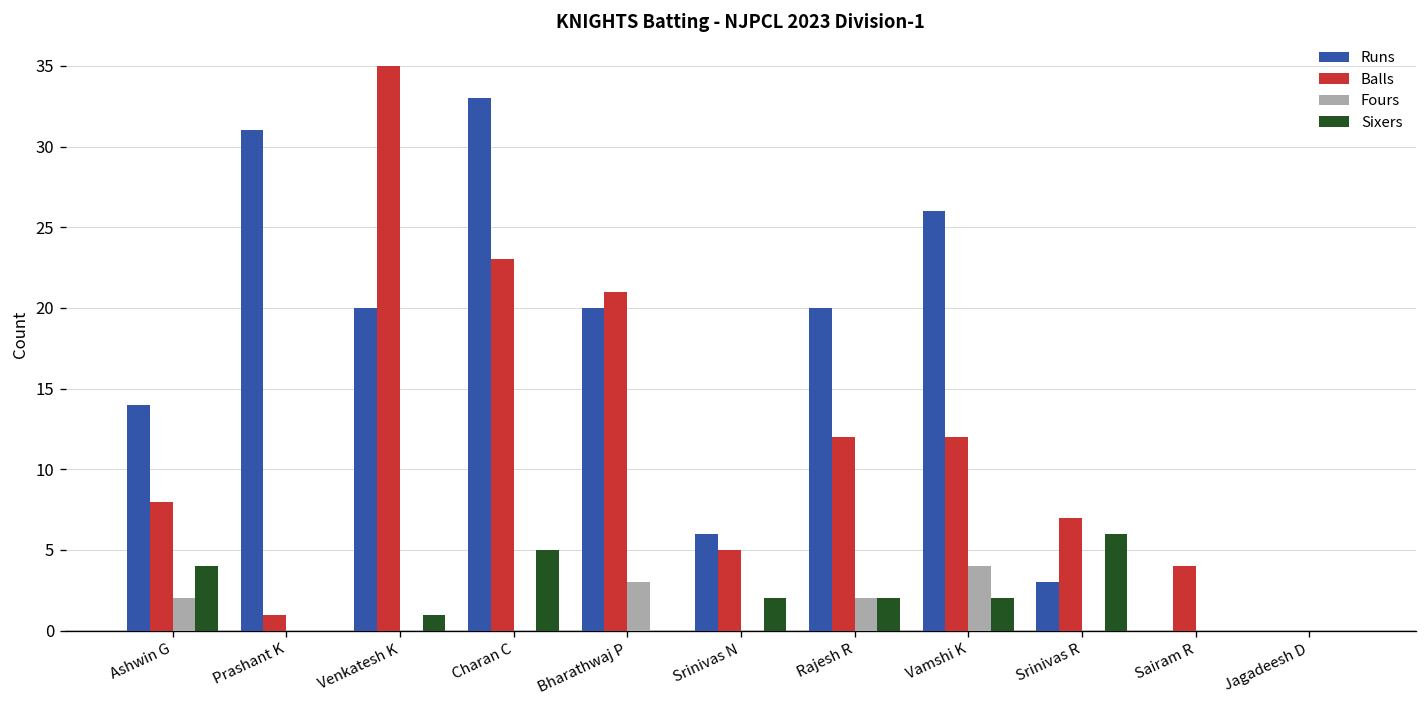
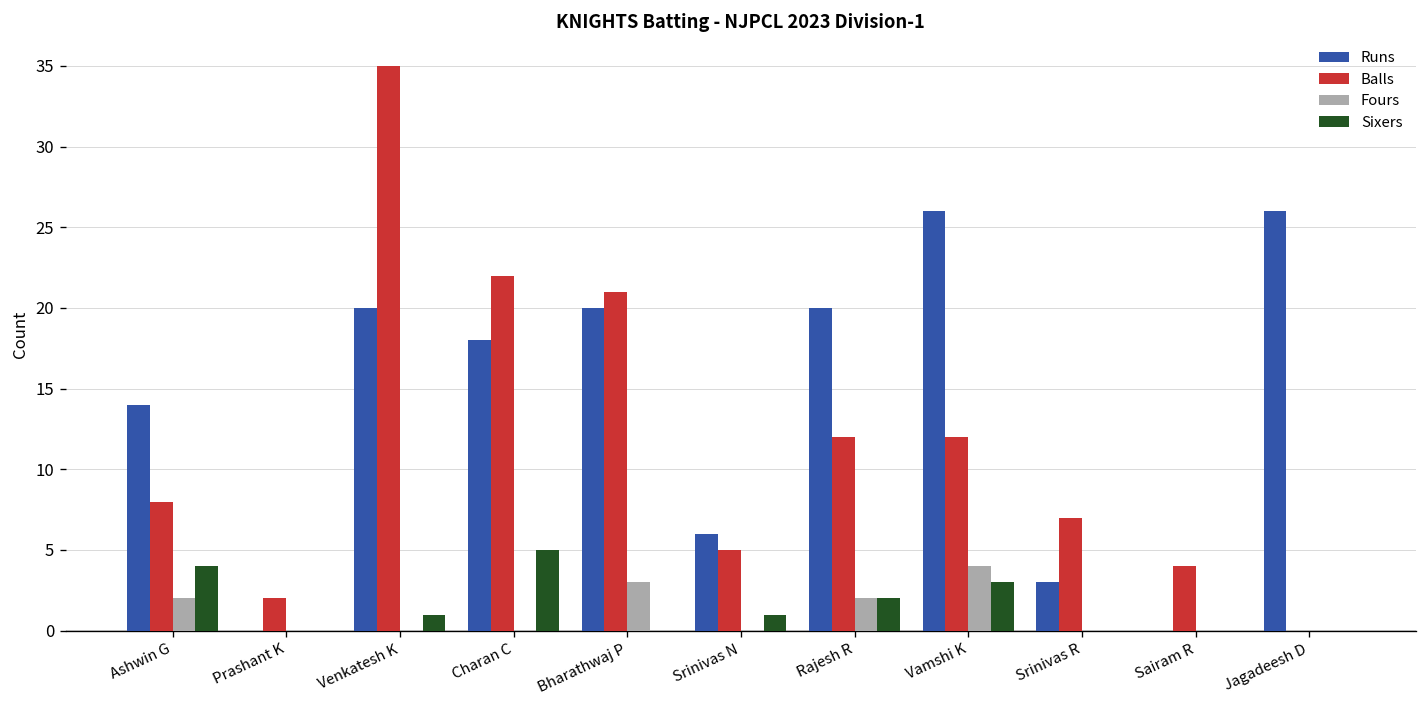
Runs, Prashant K: 31 -> 0
Balls, Prashant K: 1 -> 2
Runs, Charan C: 33 -> 18
Balls, Charan C: 23 -> 22
Sixers, Srinivas N: 2 -> 1
Sixers, Vamshi K: 2 -> 3
Sixers, Srinivas R: 6 -> 0
Runs, Jagadeesh D: 0 -> 26
